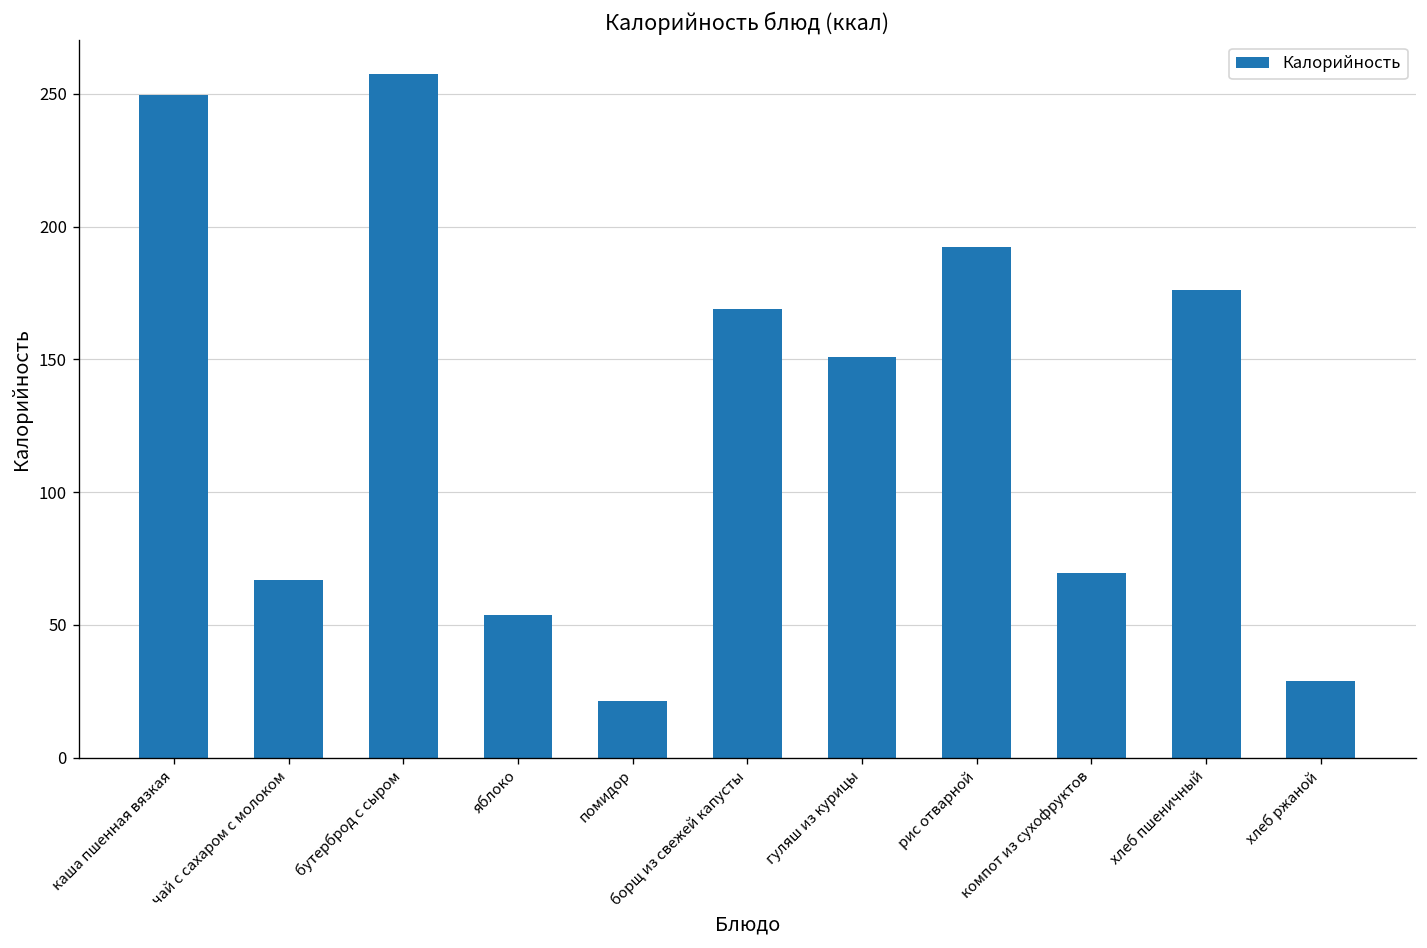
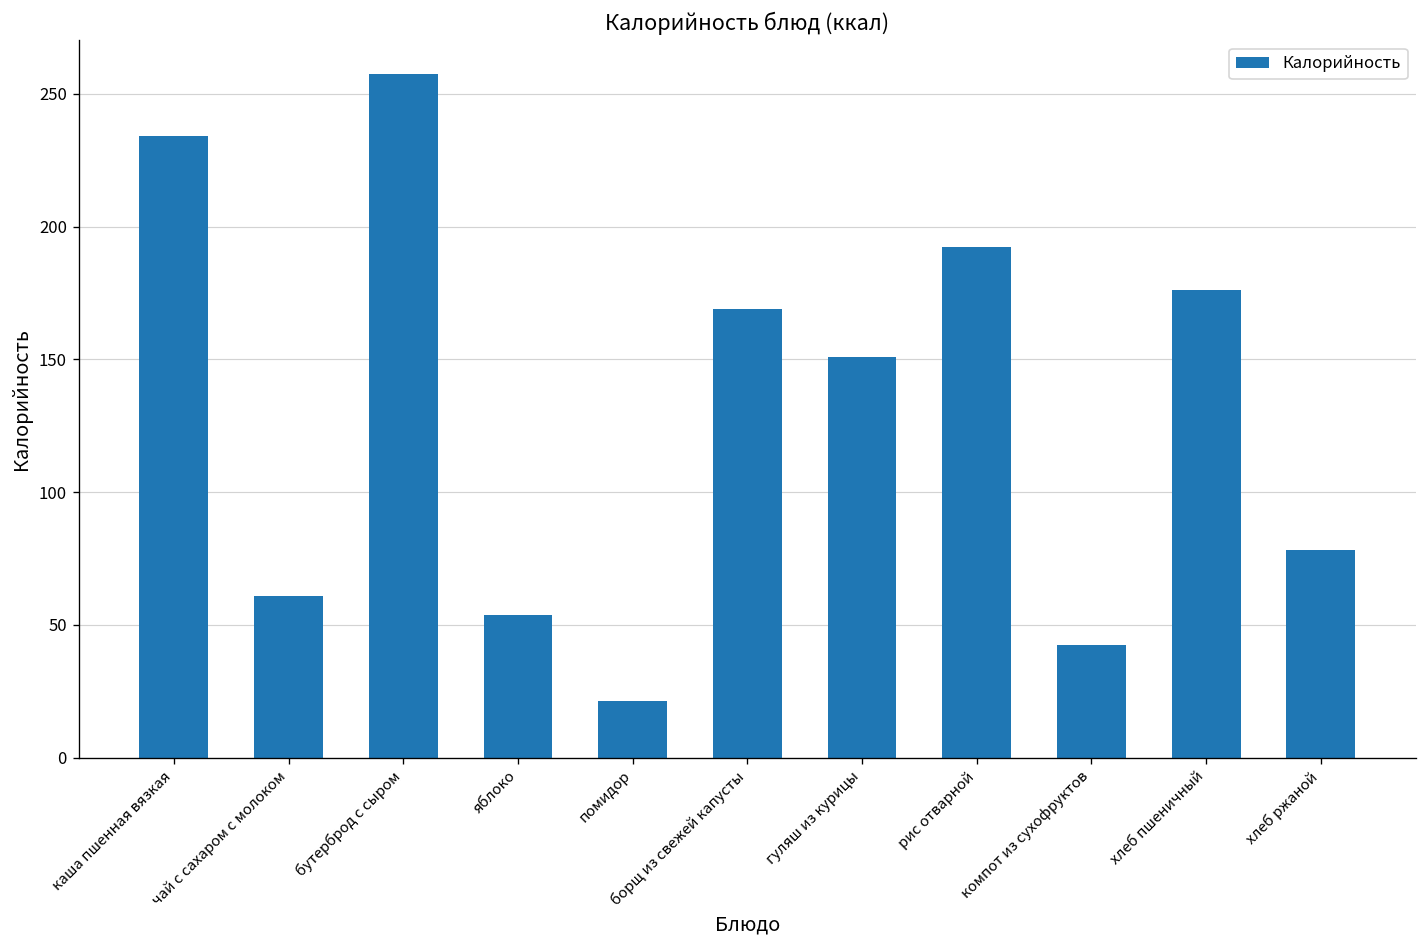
каша пшенная вязкая: 249 -> 234
чай с сахаром с молоком: 67 -> 61
компот из сухофруктов: 69 -> 42
хлеб ржаной: 29 -> 78
